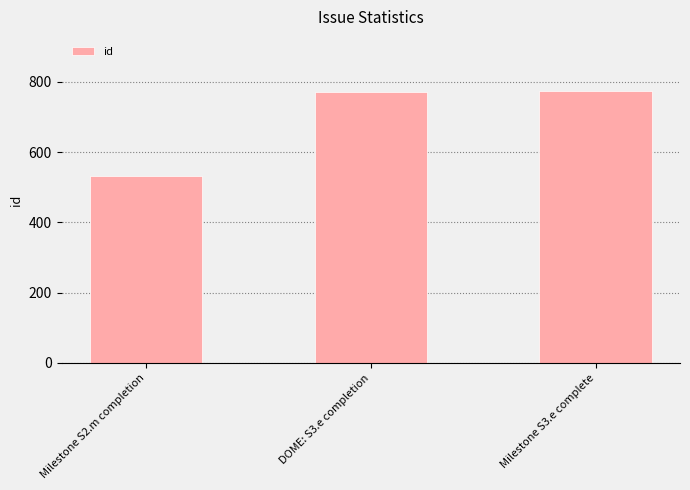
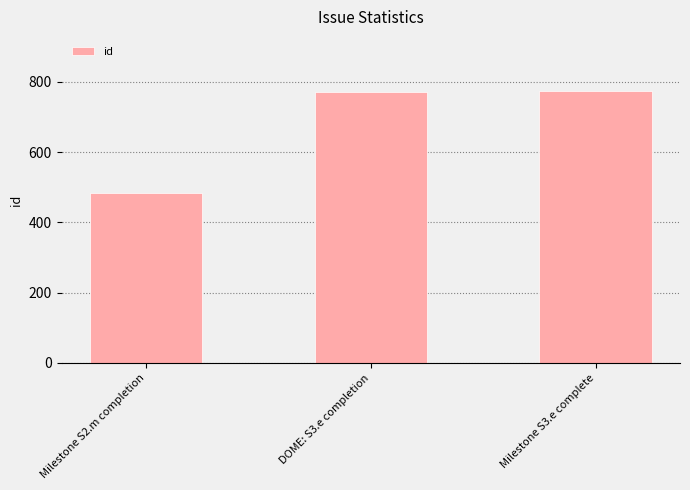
Milestone S2.m completion: 530 -> 480
